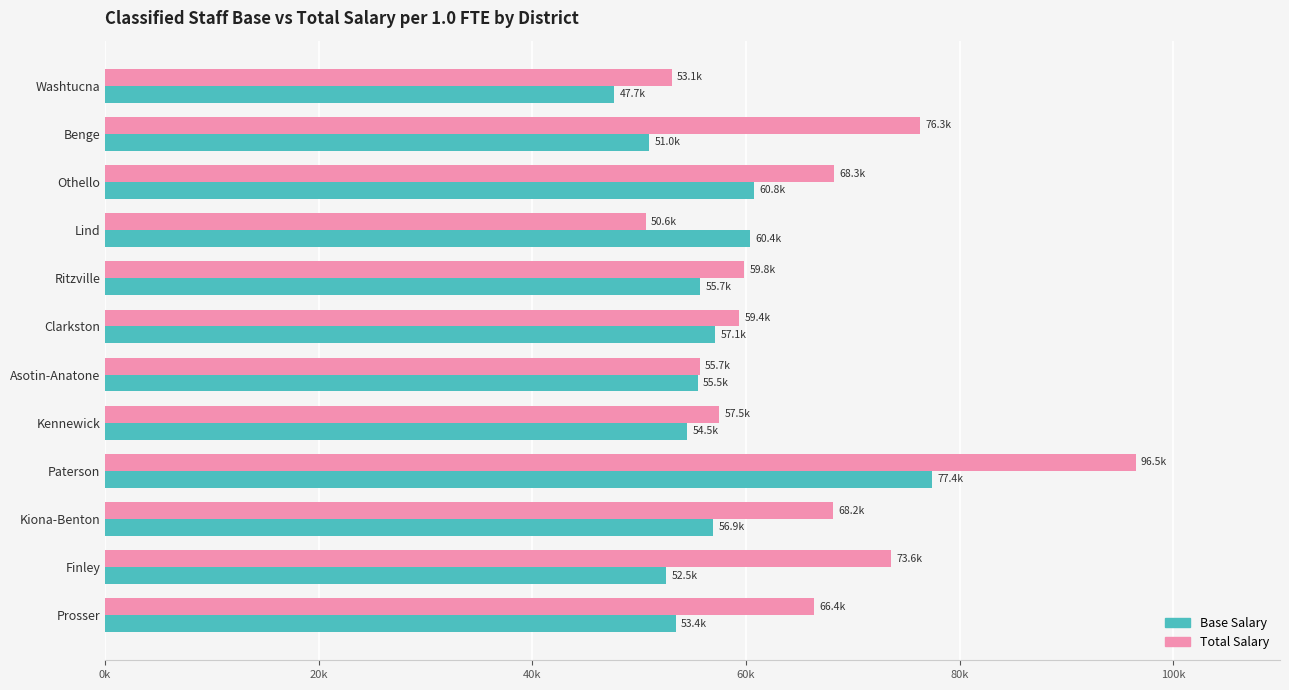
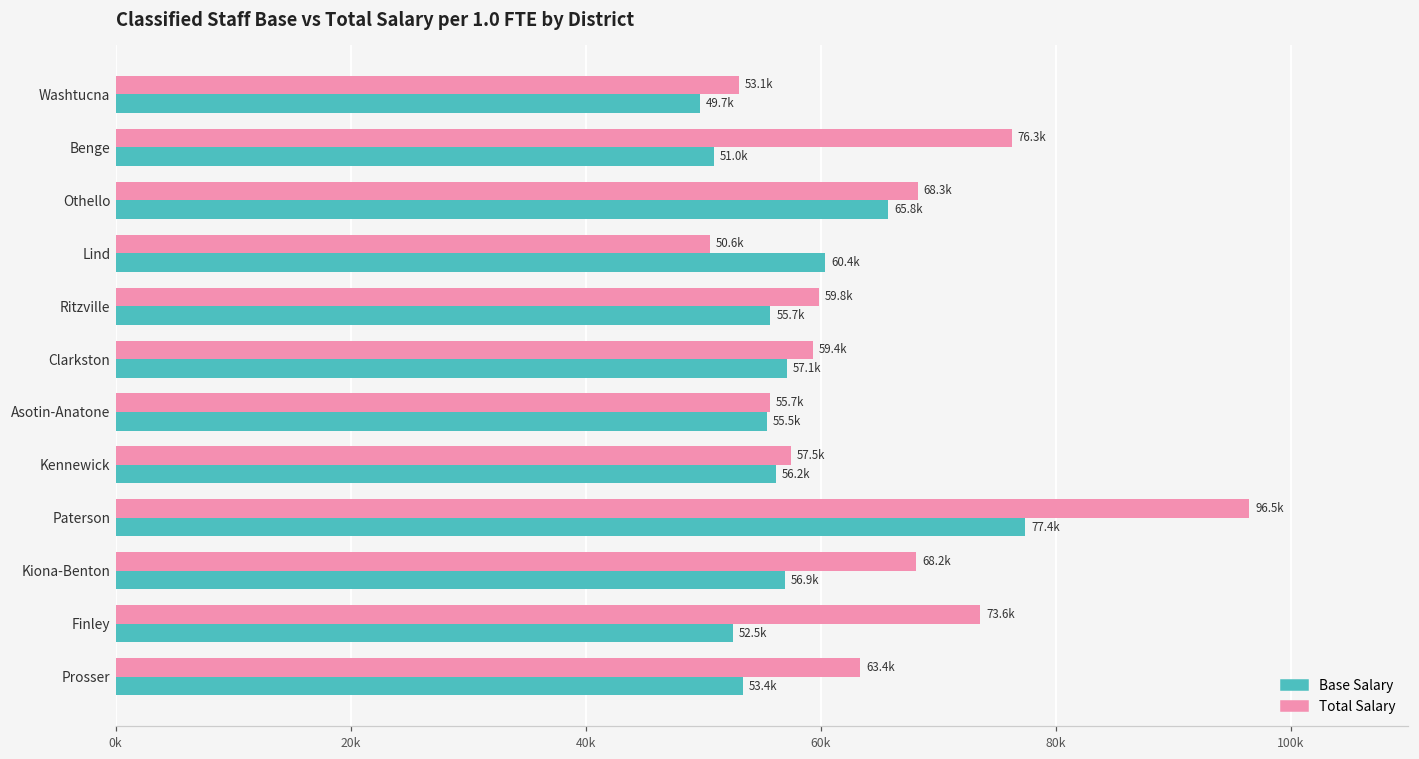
Base Salary, Washtucna: 47.7k -> 49.7k
Base Salary, Othello: 60.8k -> 65.8k
Base Salary, Kennewick: 54.5k -> 56.2k
Total Salary, Prosser: 66.4k -> 63.4k
